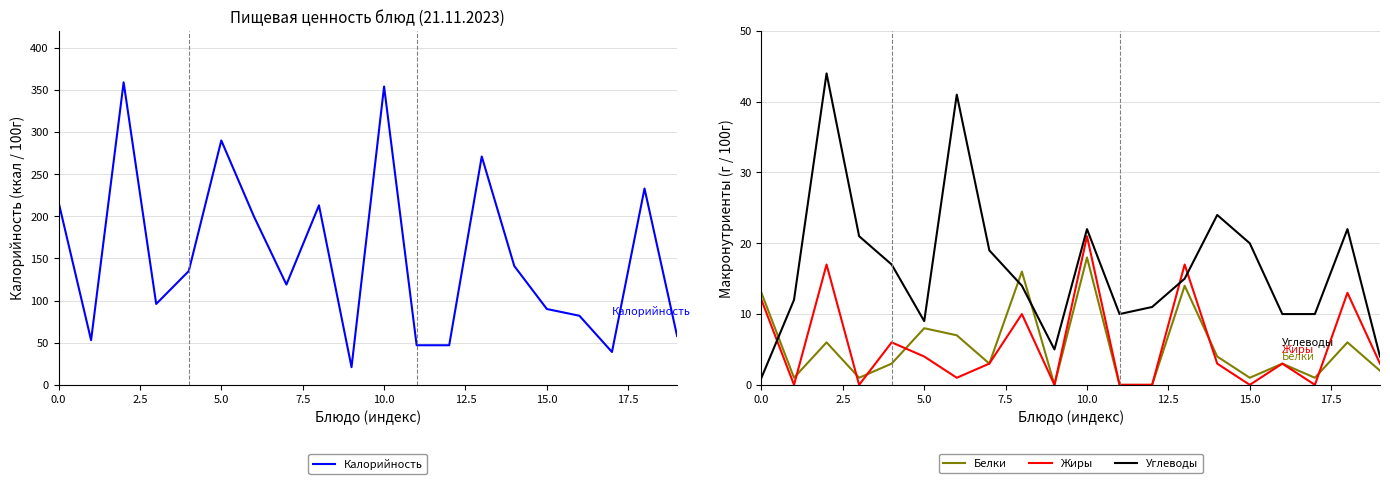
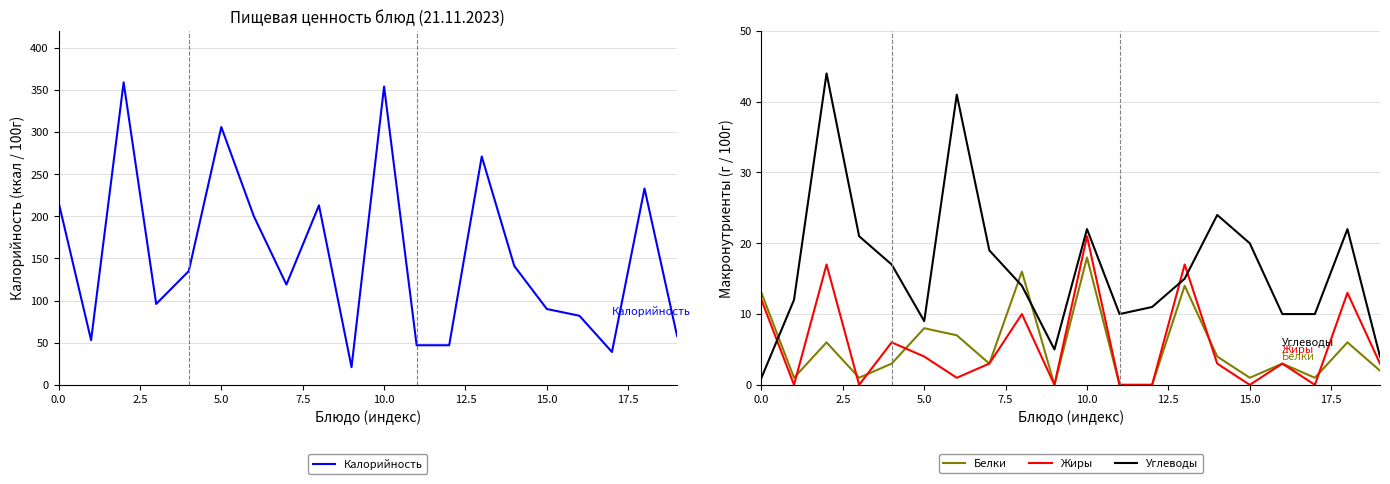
Пищевая ценность блюд (21.11.2023), 5.0: 290 -> 310
